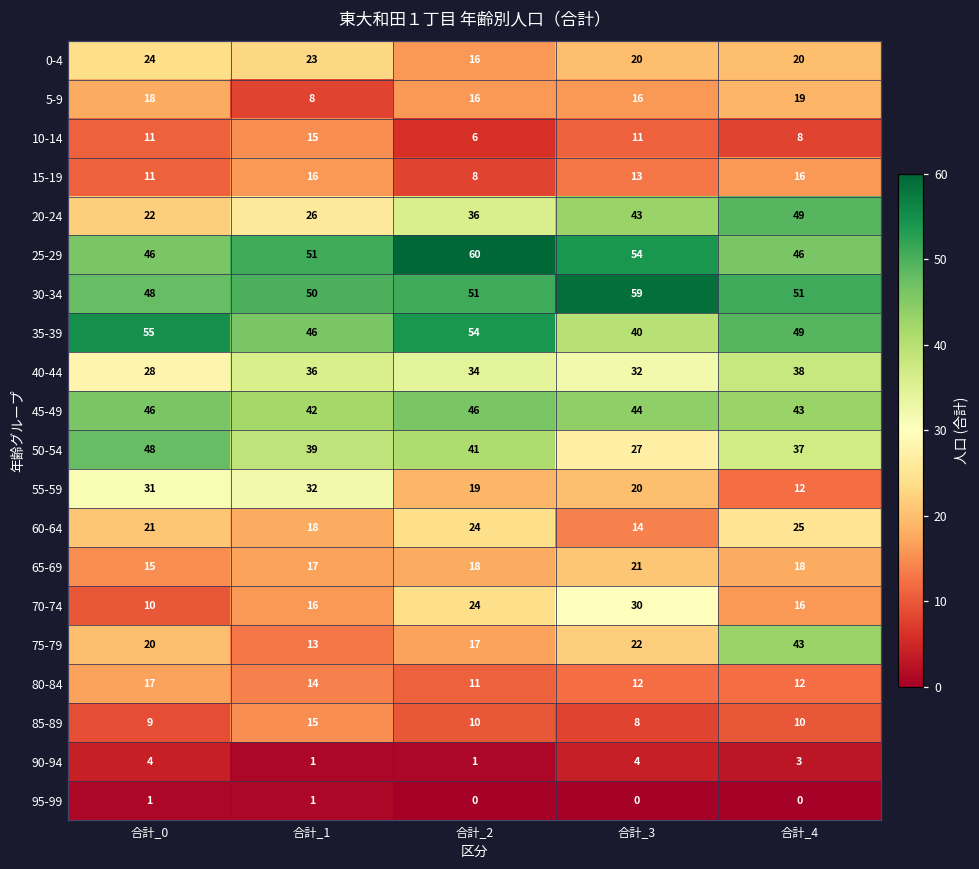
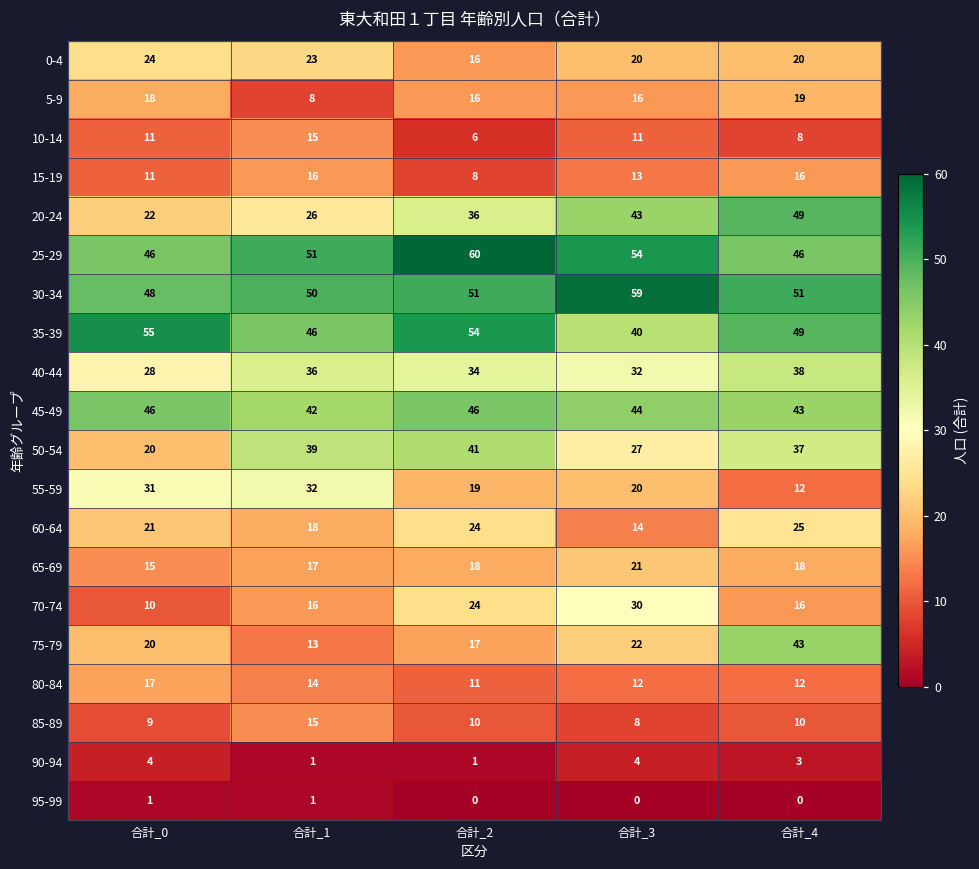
50-54, 合計_0: 48 -> 20
